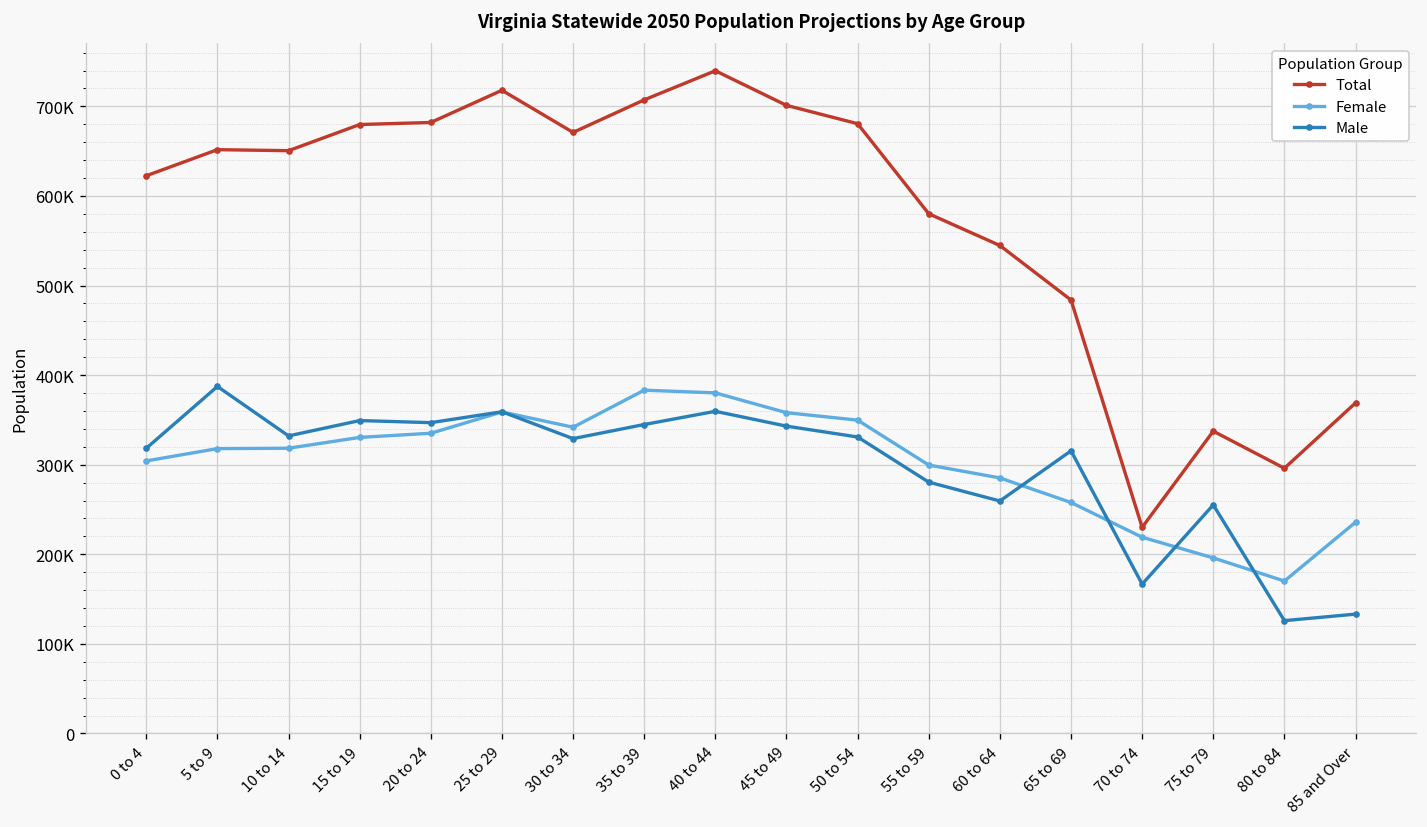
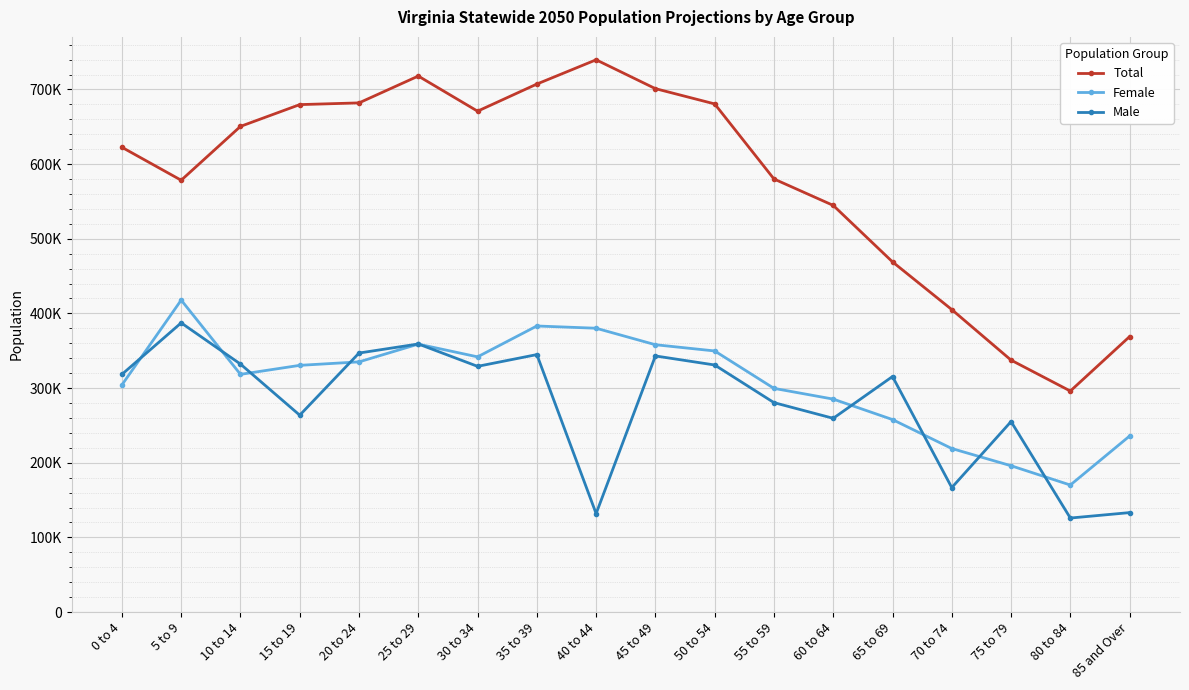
Total, 5 to 9: 650000 -> 580000
Female, 5 to 9: 320000 -> 420000
Male, 15 to 19: 350000 -> 260000
Male, 40 to 44: 360000 -> 130000
Total, 65 to 69: 480000 -> 470000
Total, 70 to 74: 230000 -> 410000
